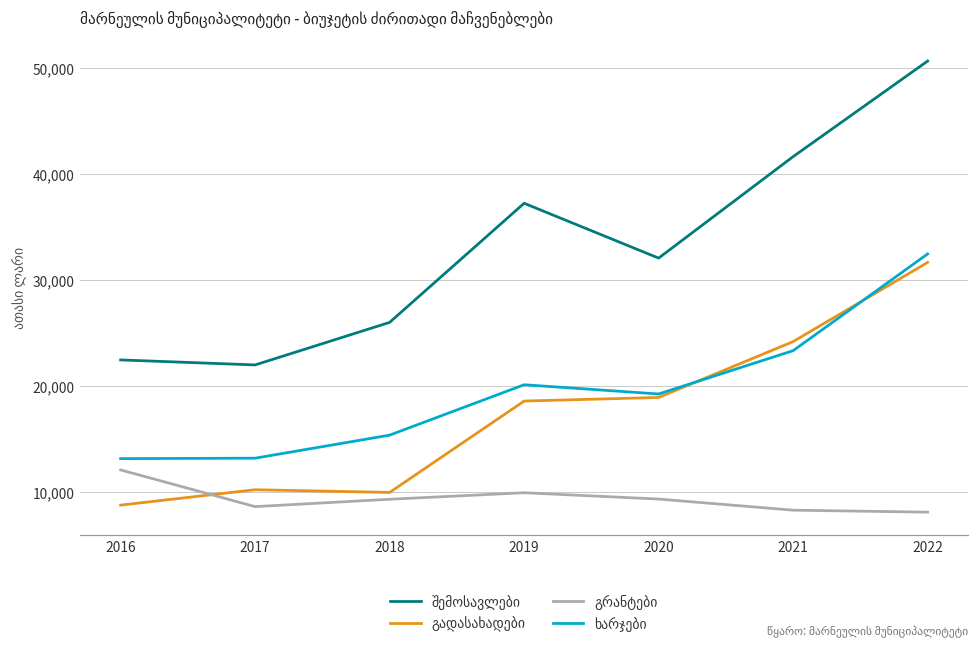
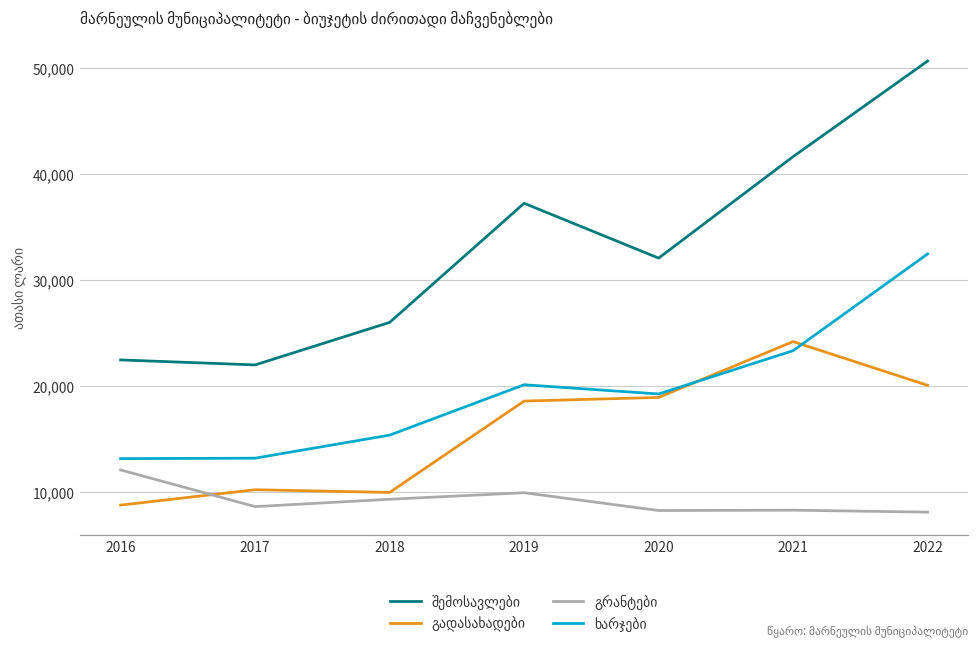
გრანტები, 2020: 9,000 -> 8,000
გადასახადები, 2022: 32,000 -> 20,000
